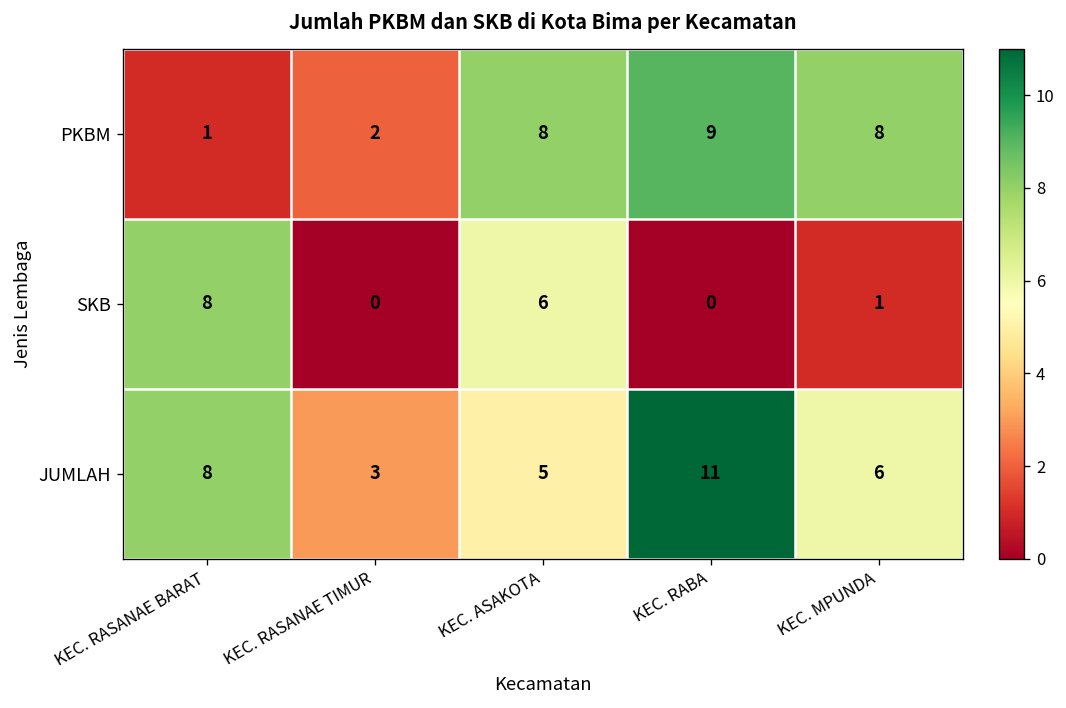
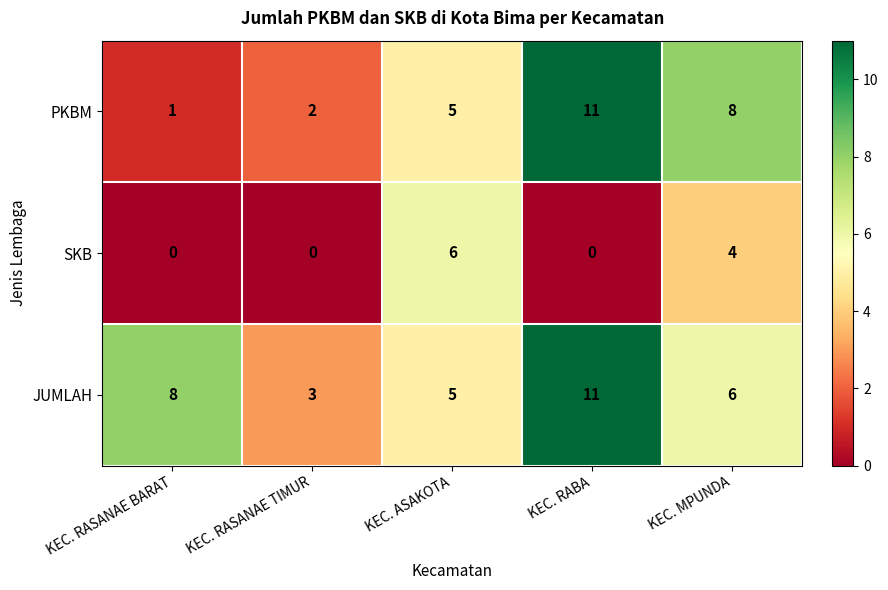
PKBM, KEC. ASAKOTA: 8 -> 5
PKBM, KEC. RABA: 9 -> 11
SKB, KEC. RASANAE BARAT: 8 -> 0
SKB, KEC. MPUNDA: 1 -> 4
